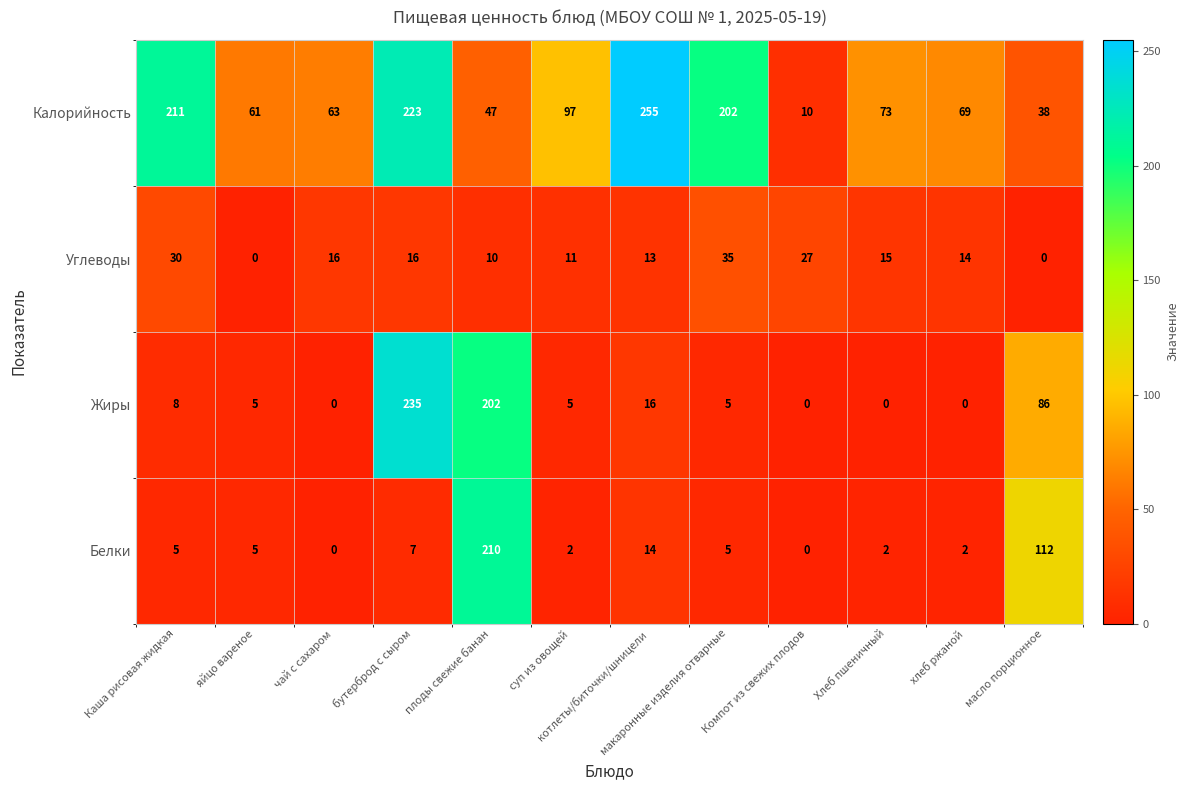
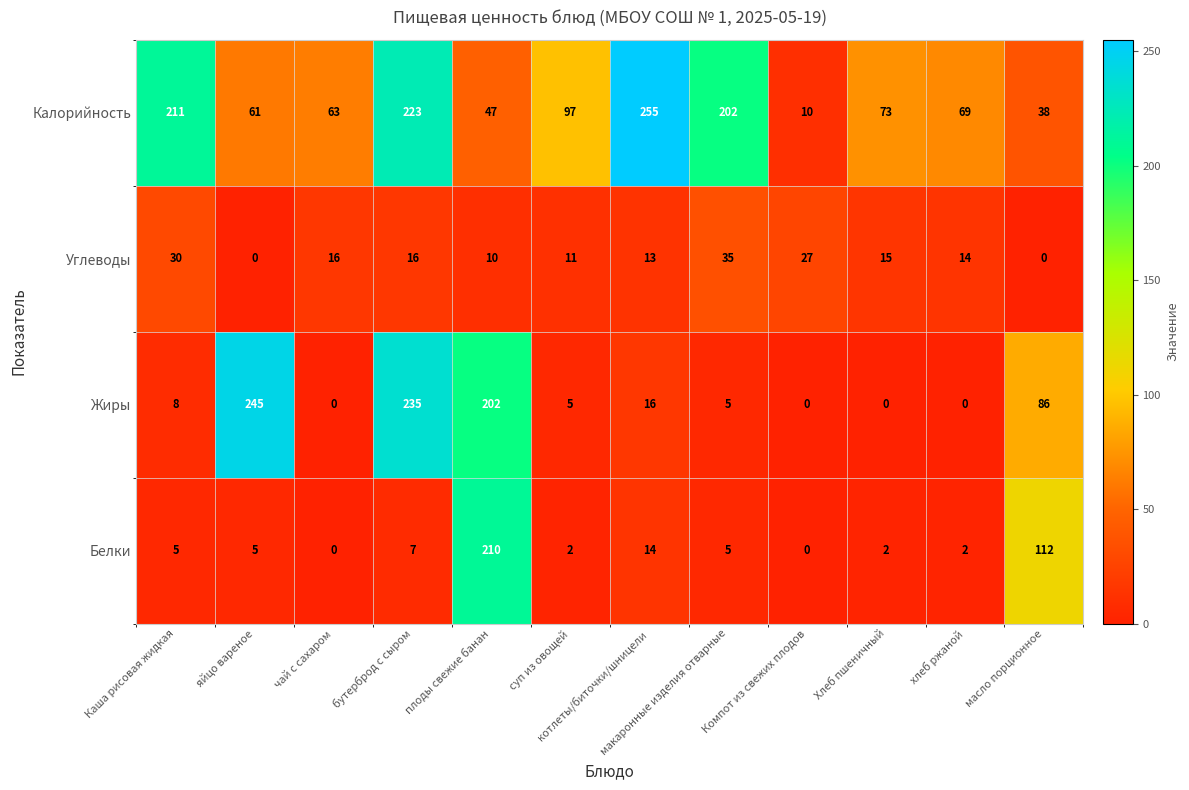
Жиры, яйцо вареное: 5 -> 245
